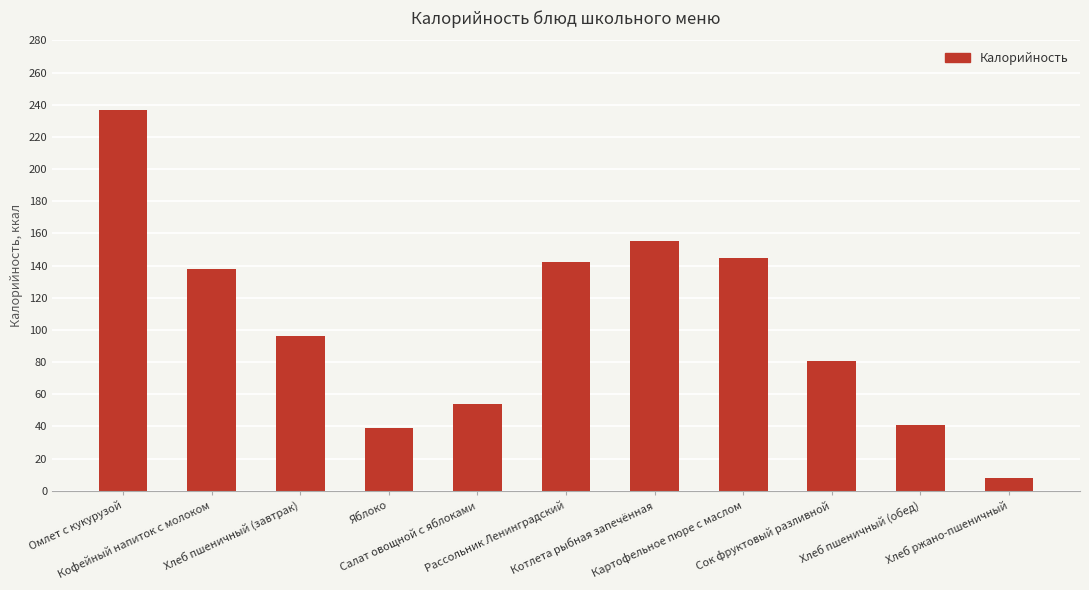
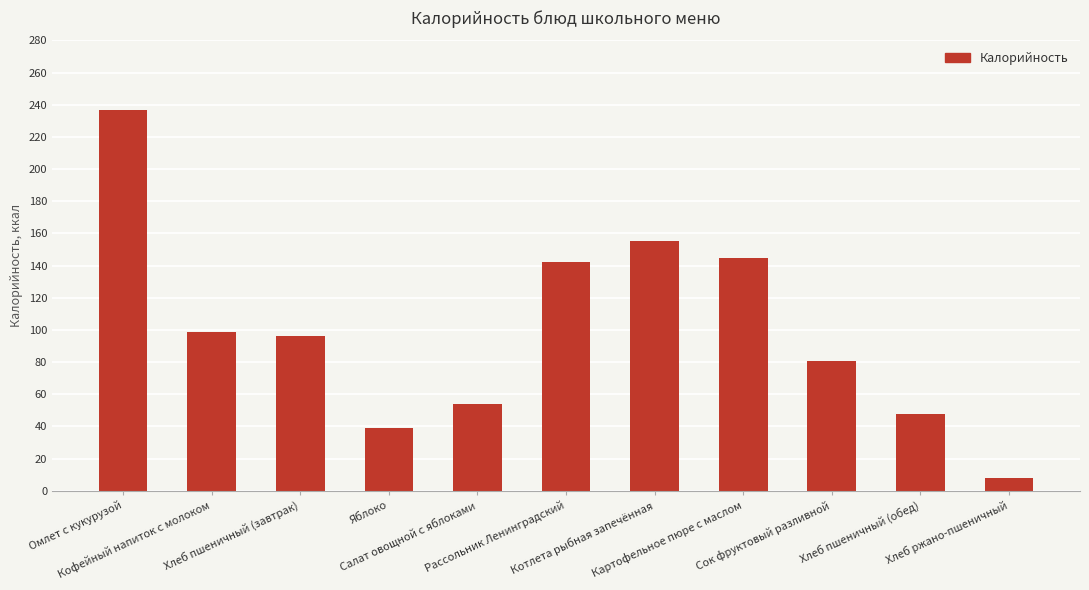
Кофейный напиток с молоком: 138 -> 99
Хлеб пшеничный (обед): 41 -> 48
